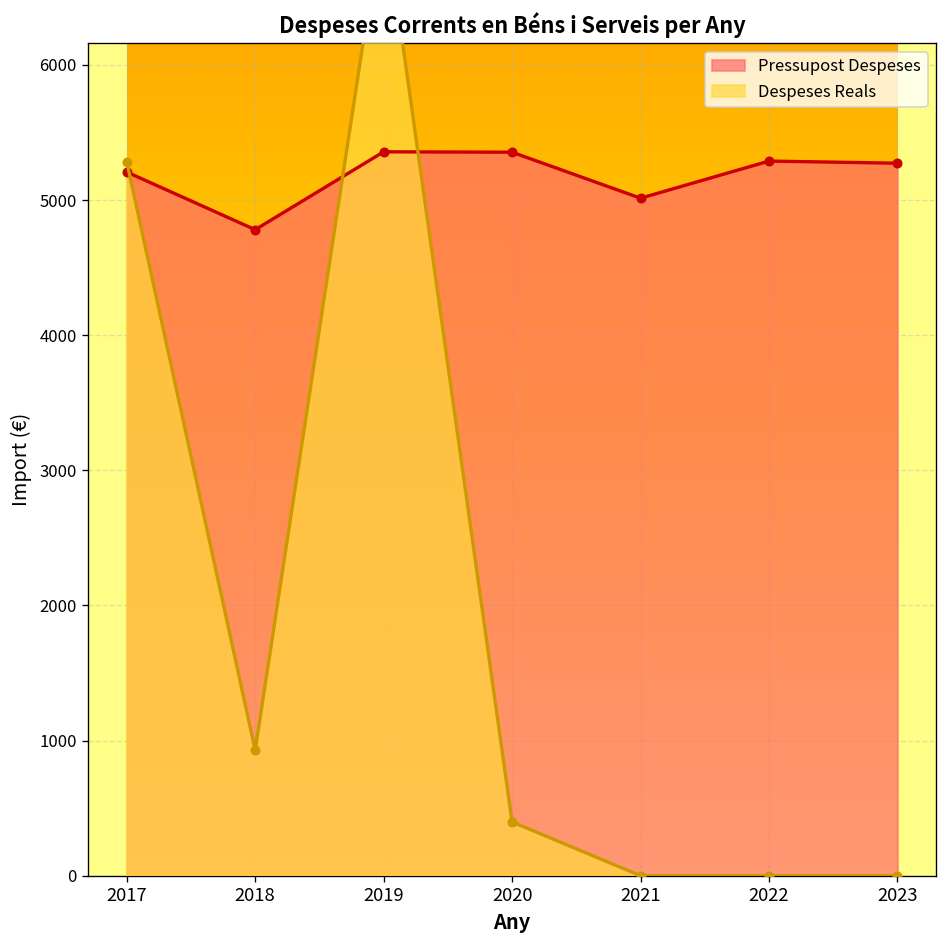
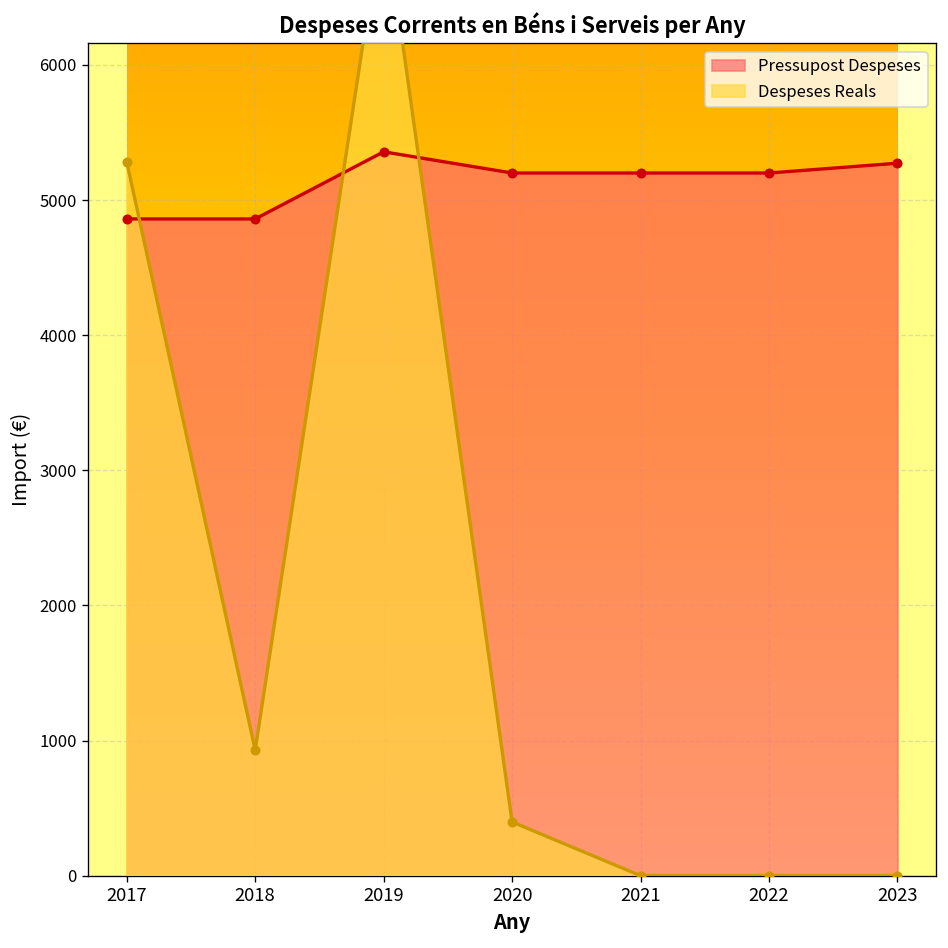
Pressupost Despeses, 2017: 5210 -> 4860
Pressupost Despeses, 2018: 4780 -> 4860
Pressupost Despeses, 2020: 5350 -> 5200
Pressupost Despeses, 2021: 5010 -> 5200
Pressupost Despeses, 2022: 5290 -> 5200
